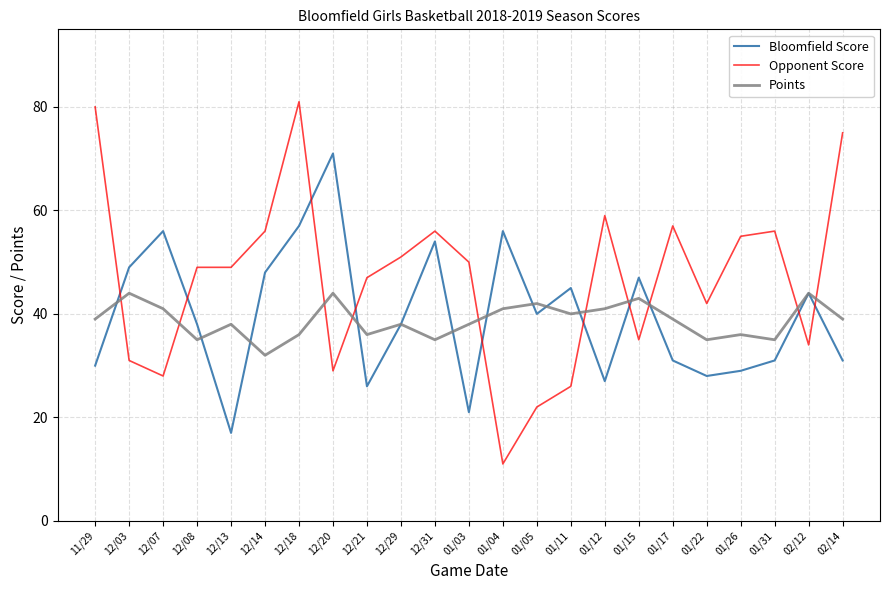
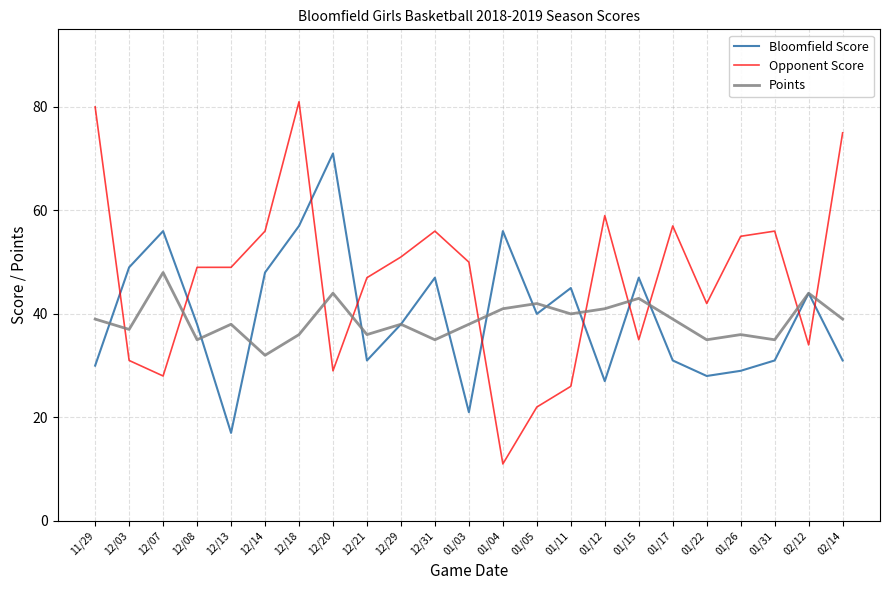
Points, 12/03: 44 -> 37
Points, 12/07: 41 -> 48
Bloomfield Score, 12/21: 26 -> 31
Bloomfield Score, 12/31: 54 -> 47
